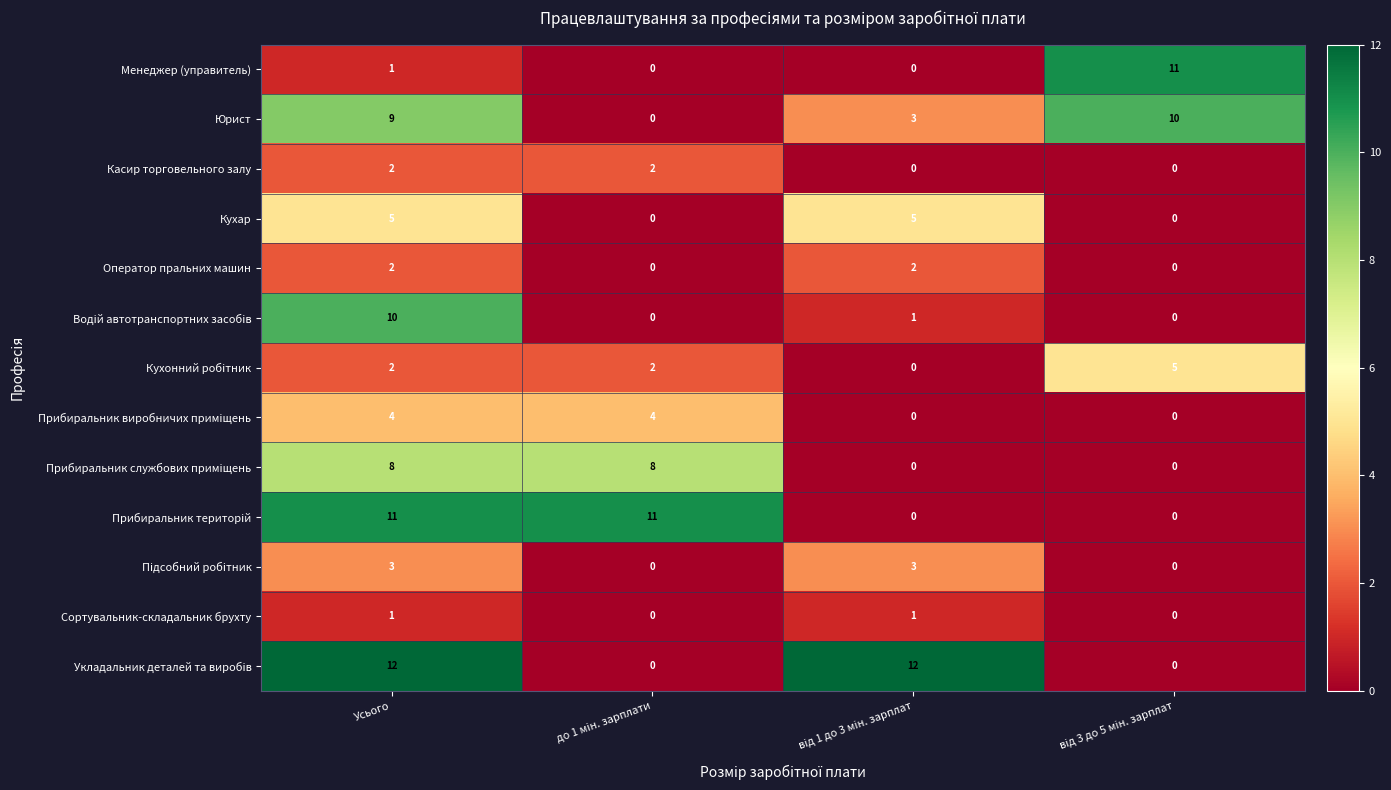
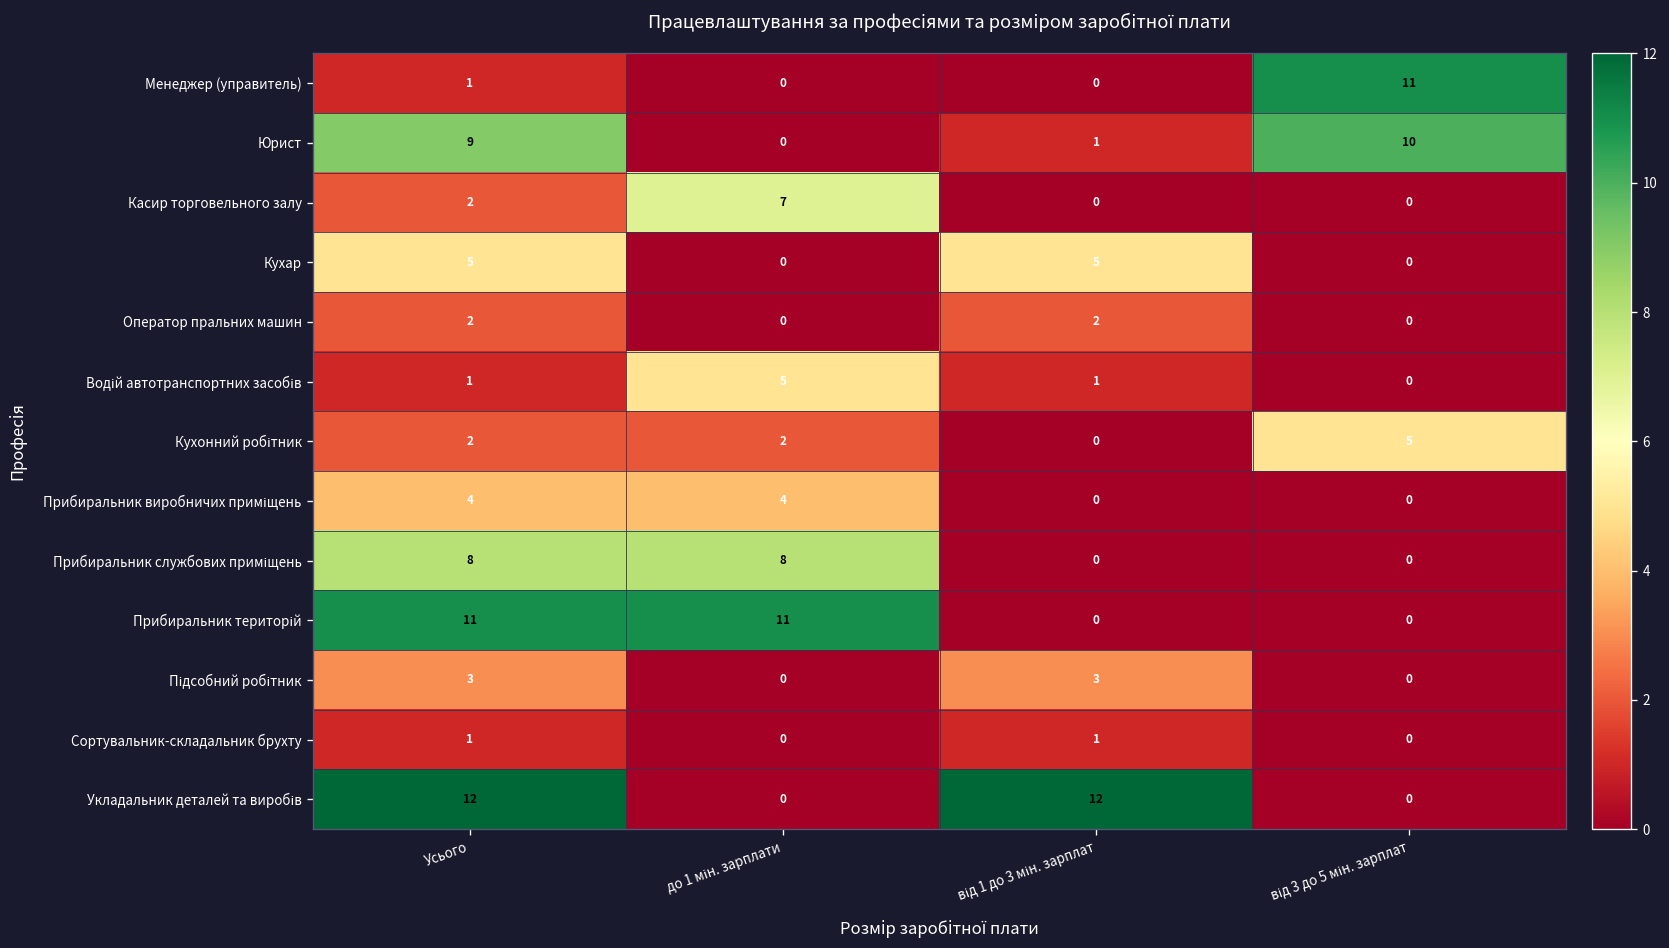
Юрист, від 1 до 3 мін. зарплат: 3 -> 1
Касир торговельного залу, до 1 мін. зарплати: 2 -> 7
Водій автотранспортних засобів, Усього: 10 -> 1
Водій автотранспортних засобів, до 1 мін. зарплати: 0 -> 5
